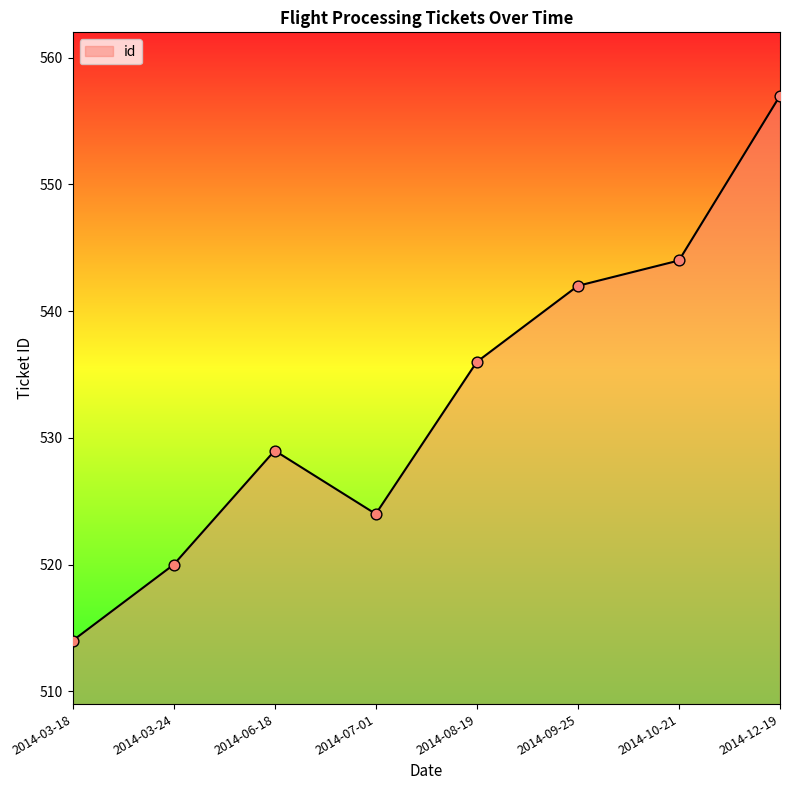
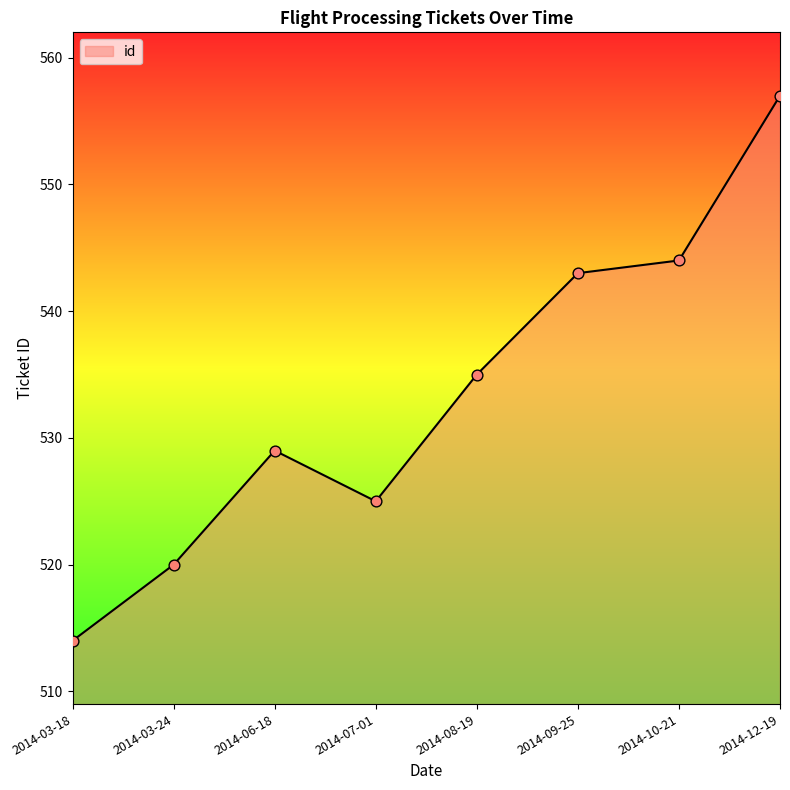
2014-07-01: 524 -> 525
2014-08-19: 536 -> 535
2014-09-25: 542 -> 543
